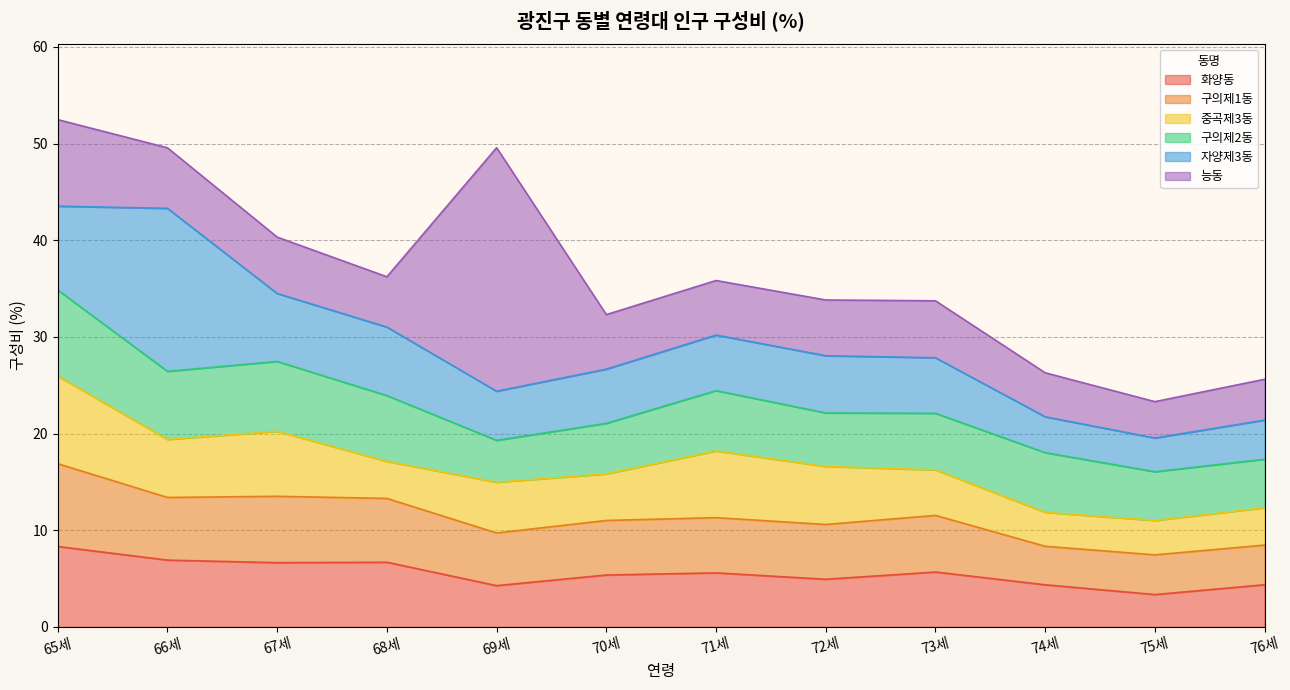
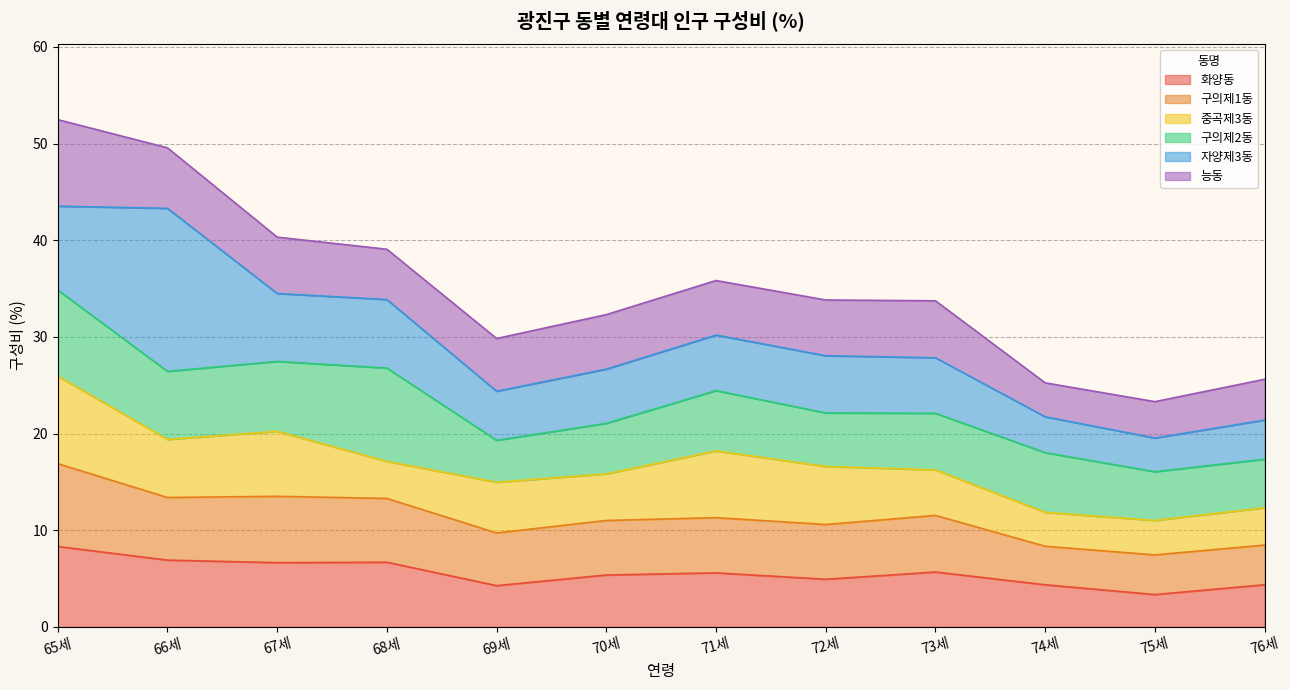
구의제2동, 68세: 7 -> 10
능동, 69세: 25 -> 5
능동, 74세: 5 -> 4
